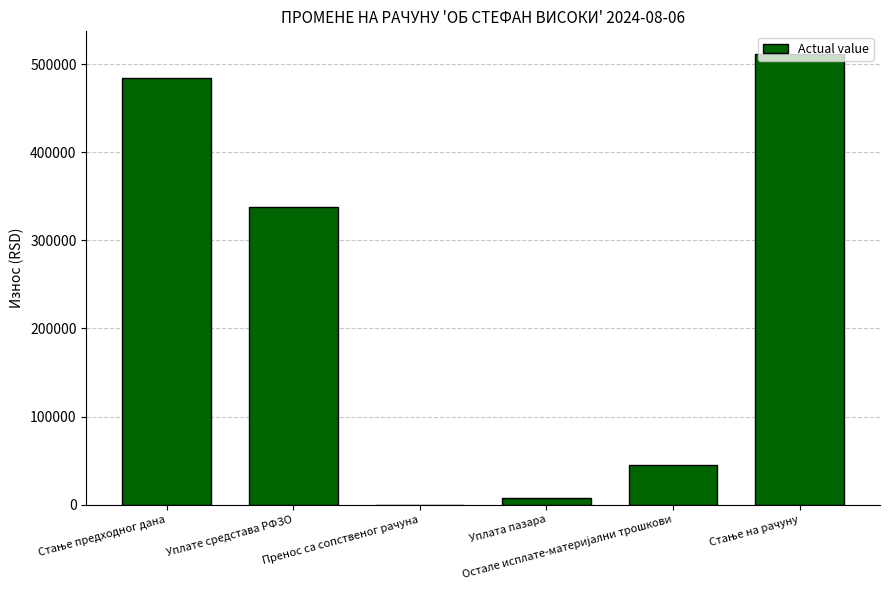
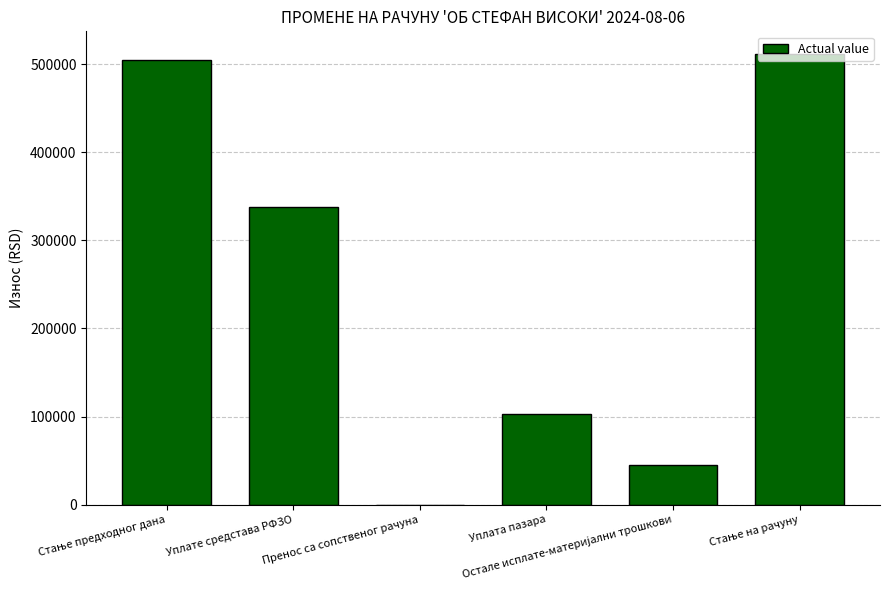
Стање предходног дана: 480000 -> 500000
Уплата пазара: 10000 -> 100000
